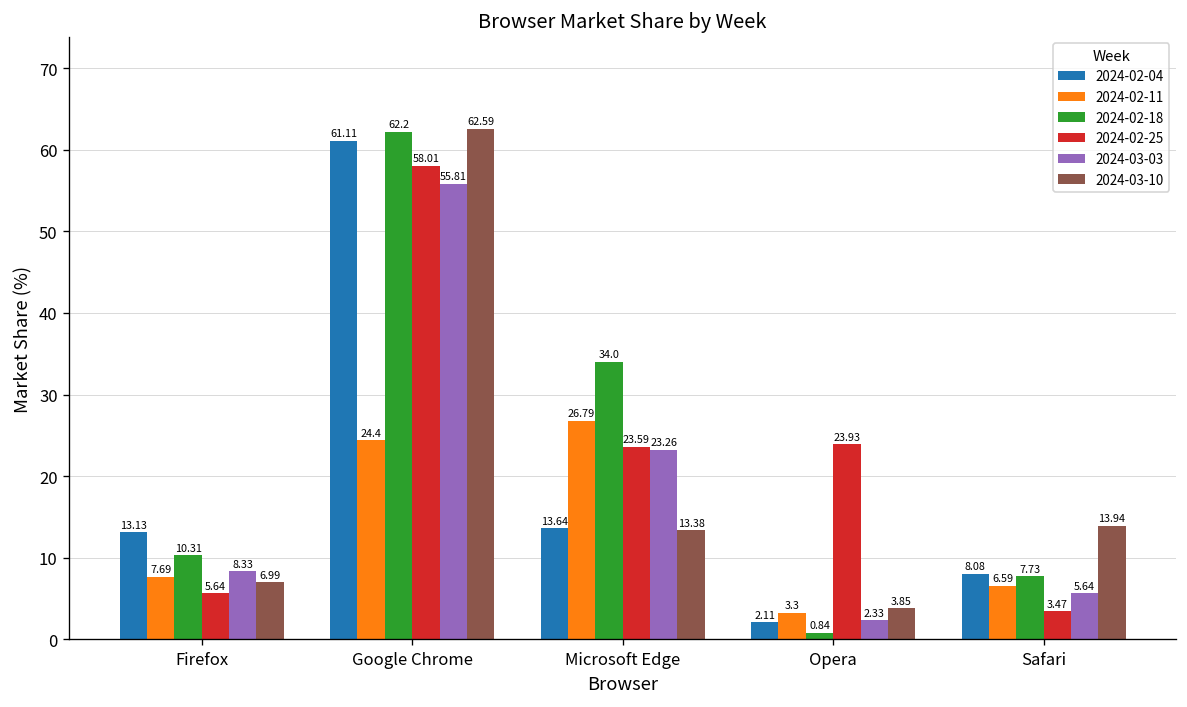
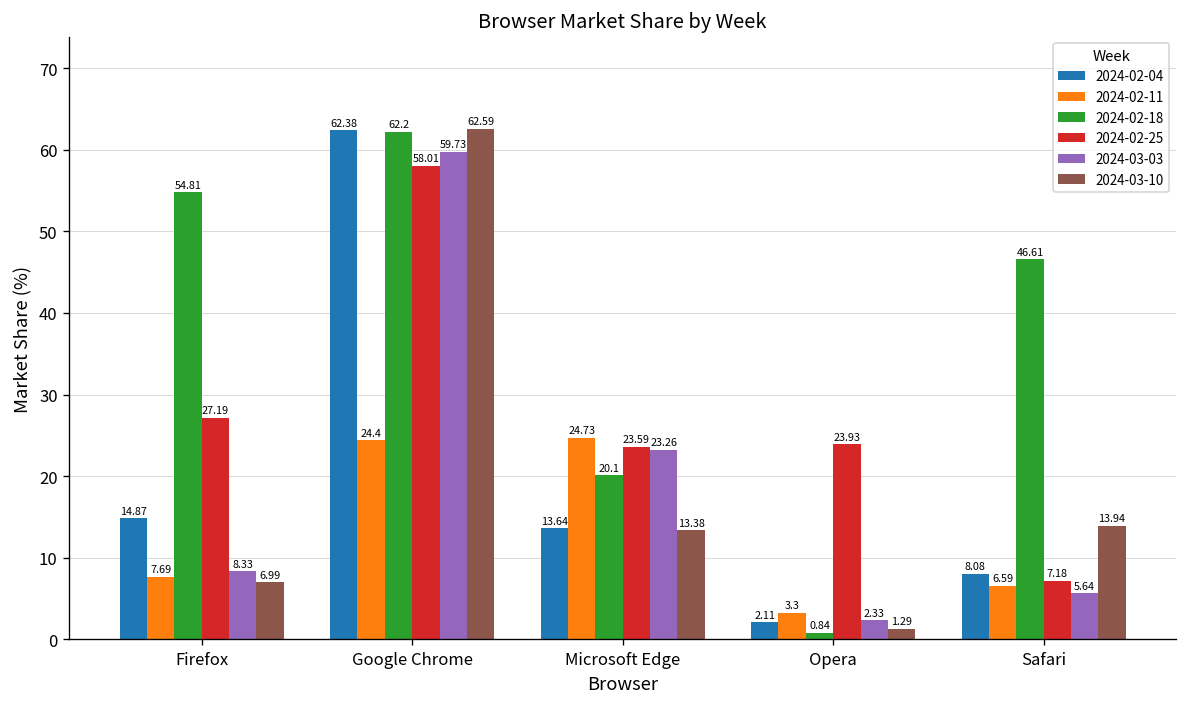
2024-02-04, Firefox: 13.13 -> 14.87
2024-02-18, Firefox: 10.31 -> 54.81
2024-02-25, Firefox: 5.64 -> 27.19
2024-02-04, Google Chrome: 61.11 -> 62.38
2024-03-03, Google Chrome: 55.81 -> 59.73
2024-02-11, Microsoft Edge: 26.79 -> 24.73
2024-02-18, Microsoft Edge: 34.0 -> 20.1
2024-03-10, Opera: 3.85 -> 1.29
2024-02-18, Safari: 7.73 -> 46.61
2024-02-25, Safari: 3.47 -> 7.18
